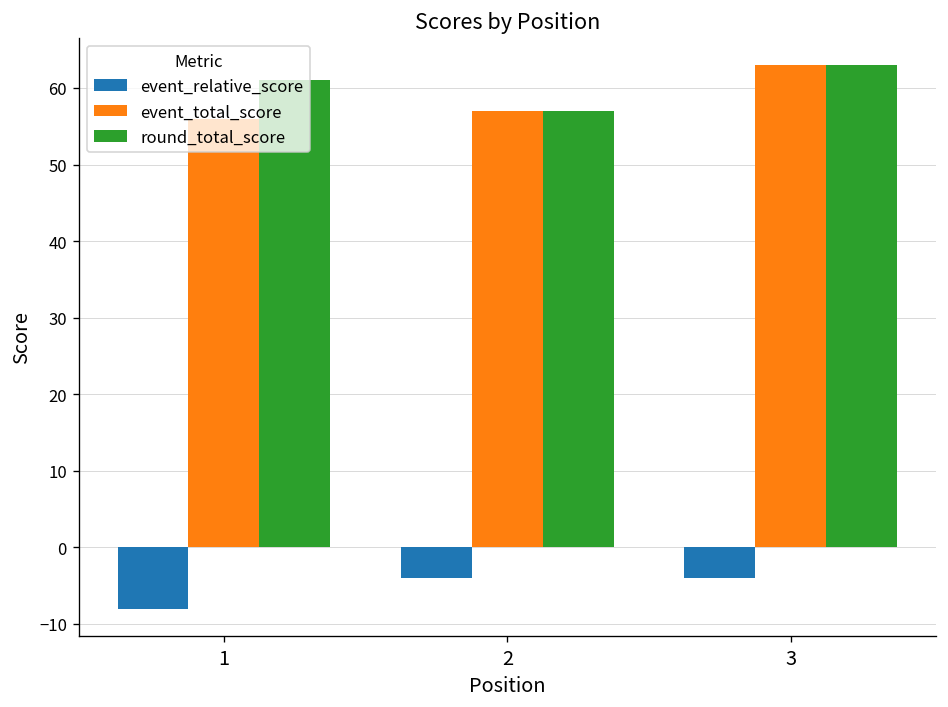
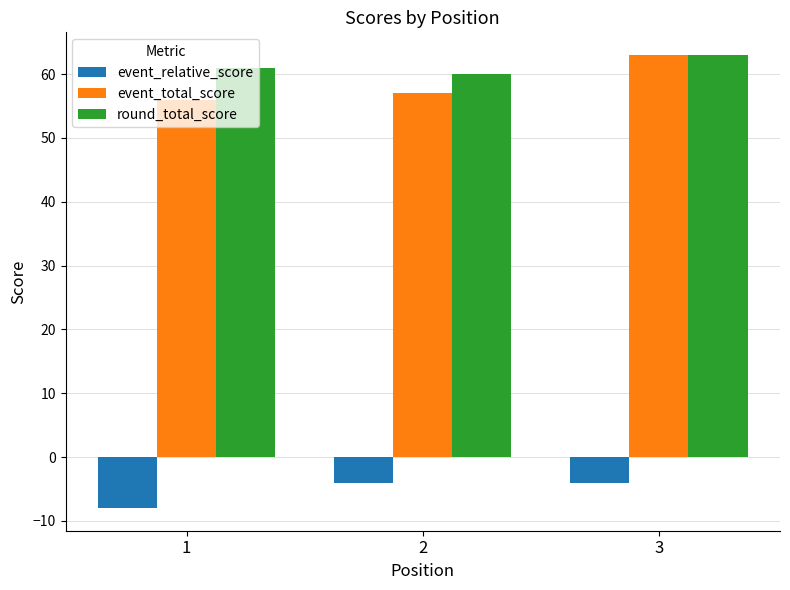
round_total_score, 2: 57 -> 60
